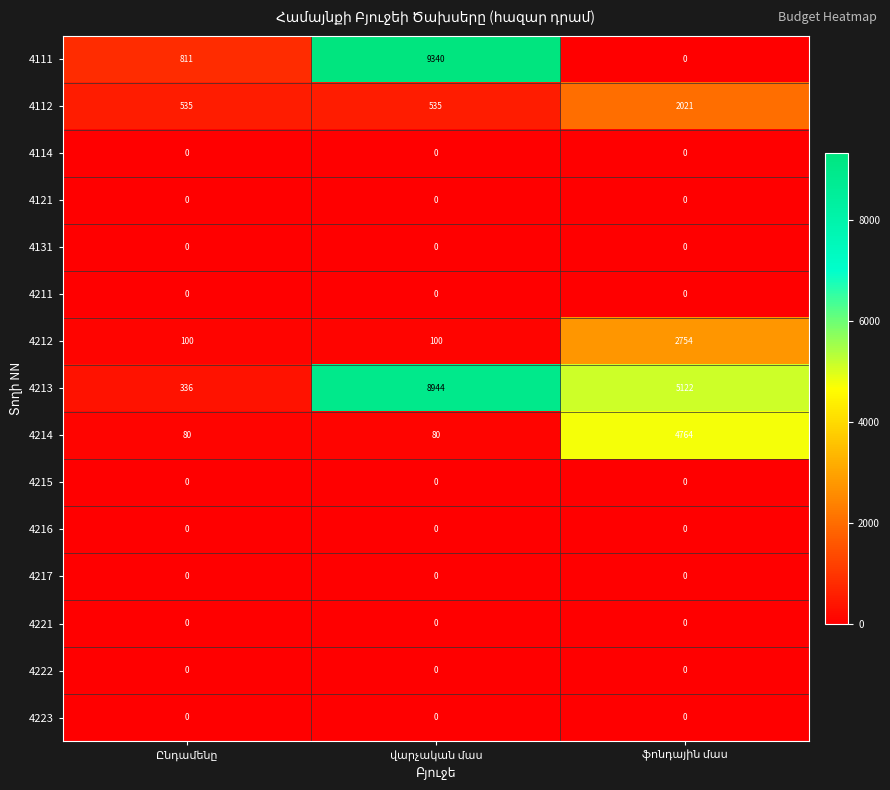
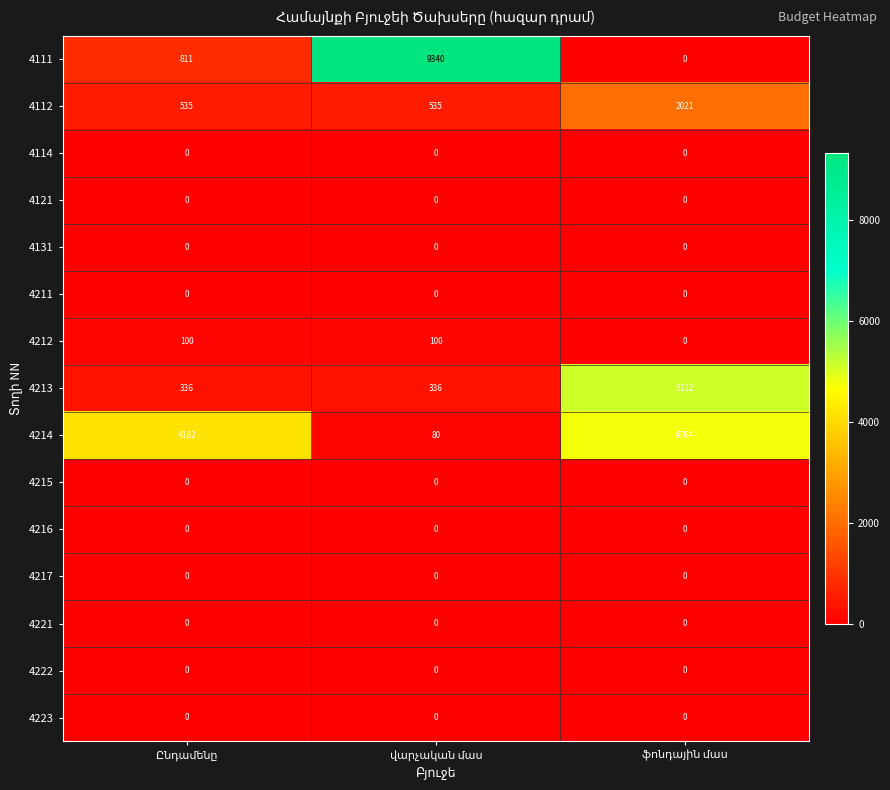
4212, ֆոնդային մաս: 2754 -> 0
4213, վարչական մաս: 8944 -> 336
4214, Ընդամենը: 80 -> 4182
